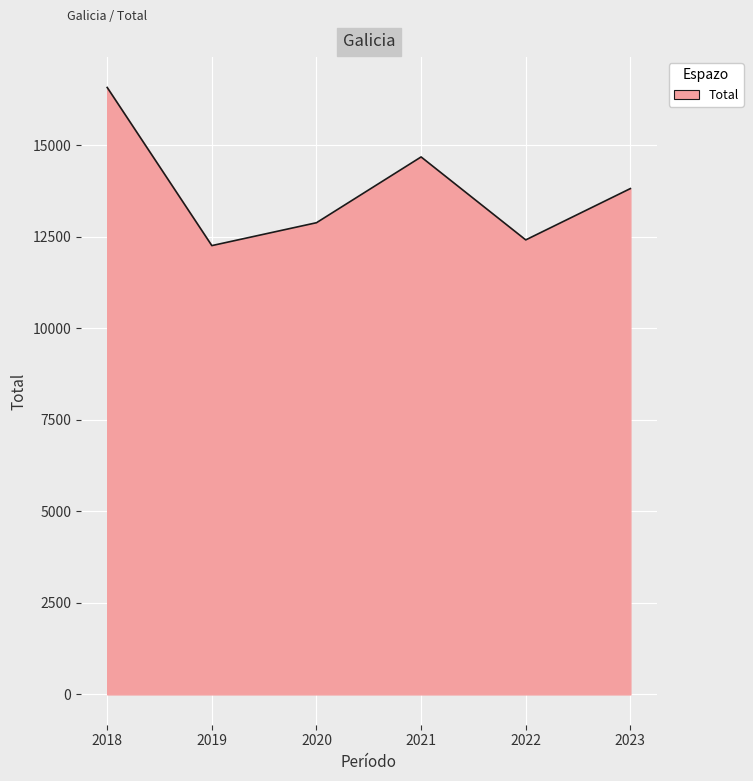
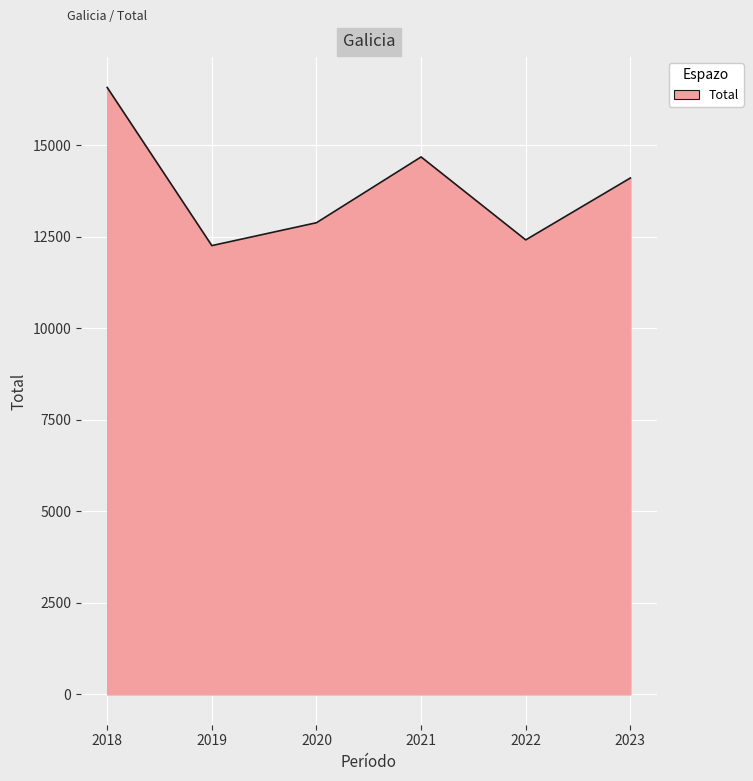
2023: 13800 -> 14100
